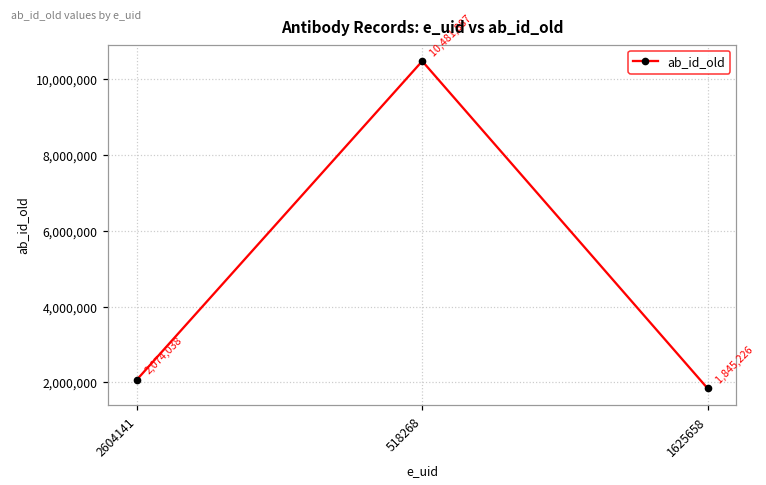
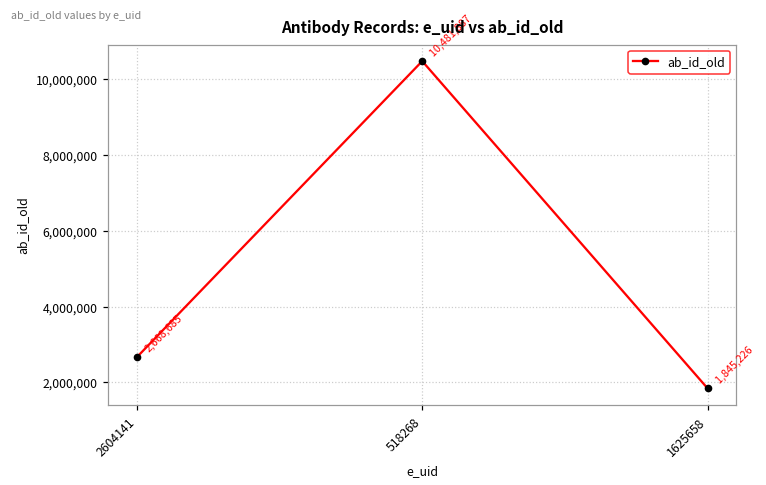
2604141: 2,074,038 -> 2,668,685
